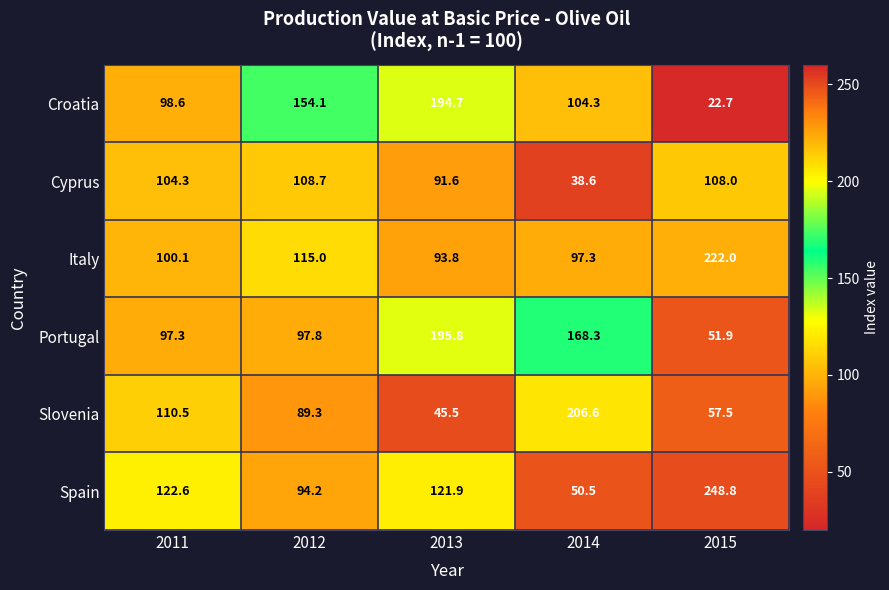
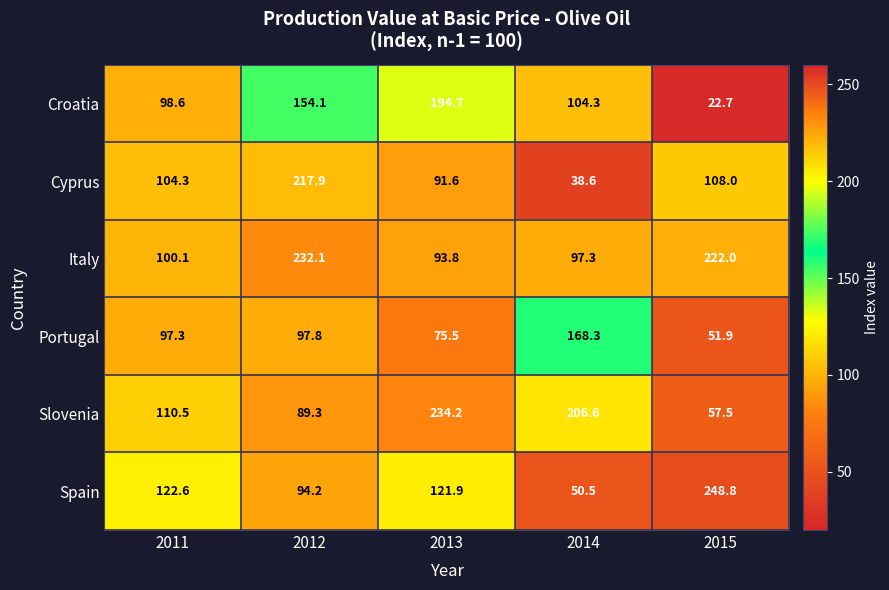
Cyprus, 2012: 108.7 -> 217.9
Italy, 2012: 115.0 -> 232.1
Portugal, 2013: 195.8 -> 75.5
Slovenia, 2013: 45.5 -> 234.2
